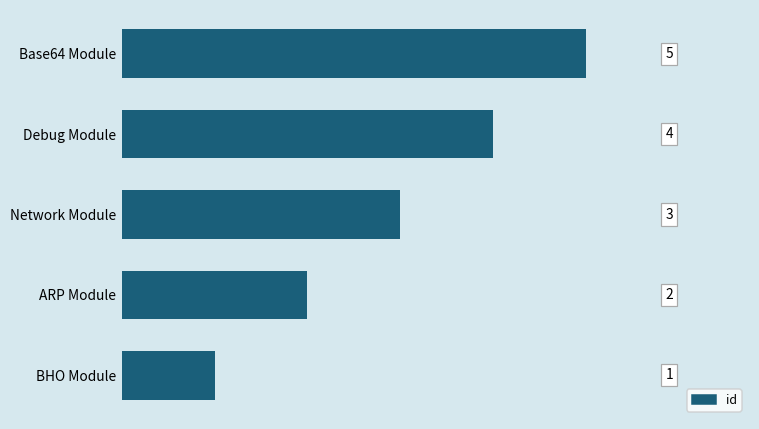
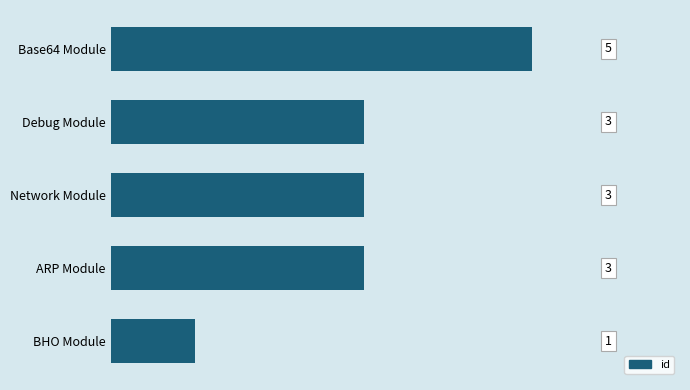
Debug Module: 4 -> 3
ARP Module: 2 -> 3
